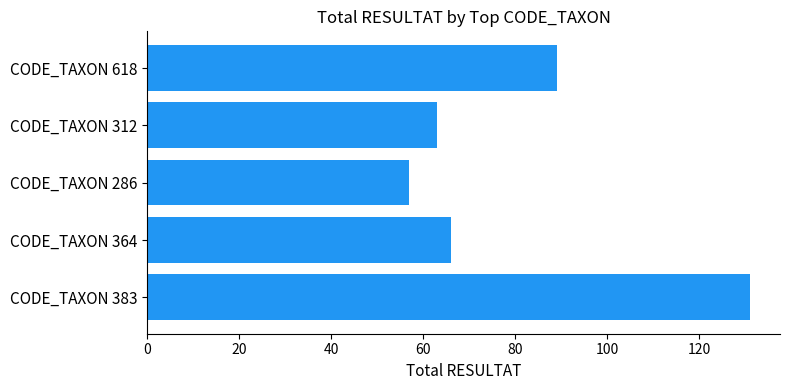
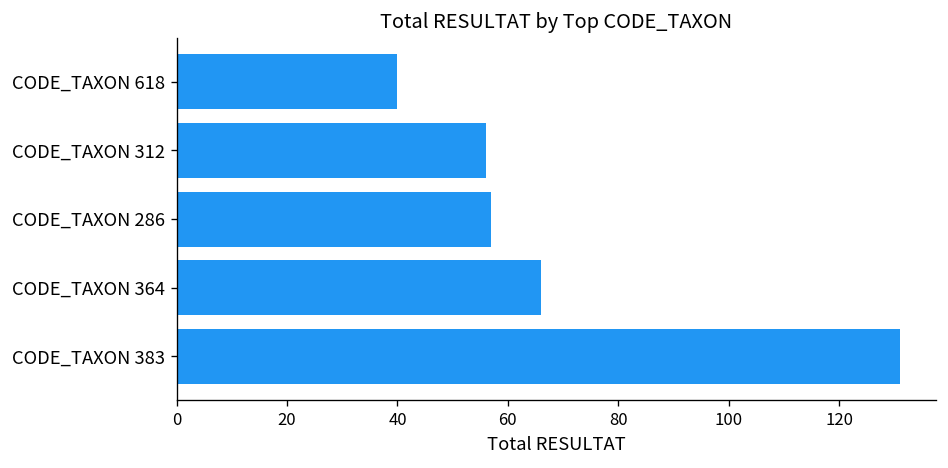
CODE_TAXON 618: 89 -> 40
CODE_TAXON 312: 63 -> 56
